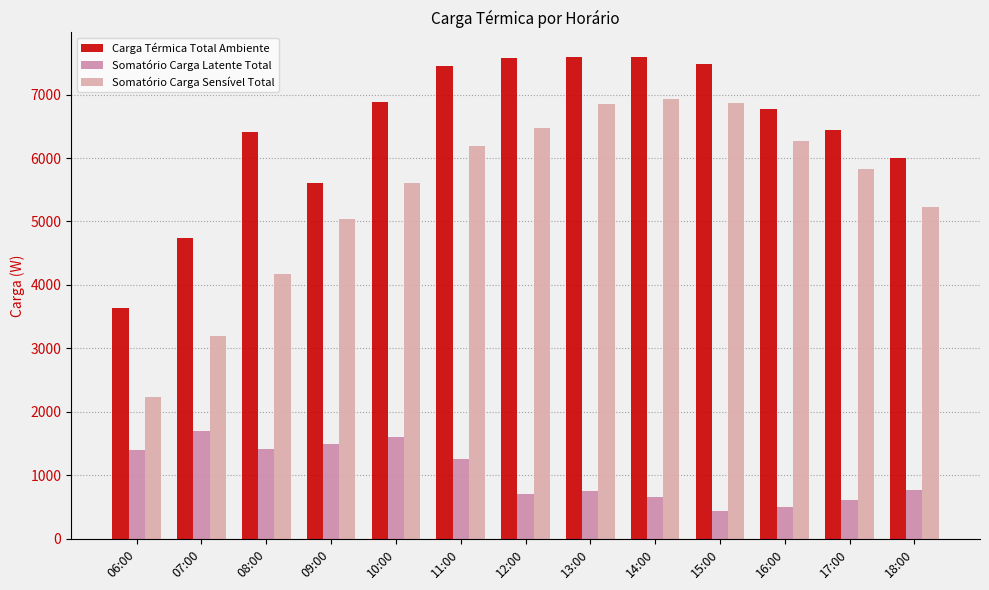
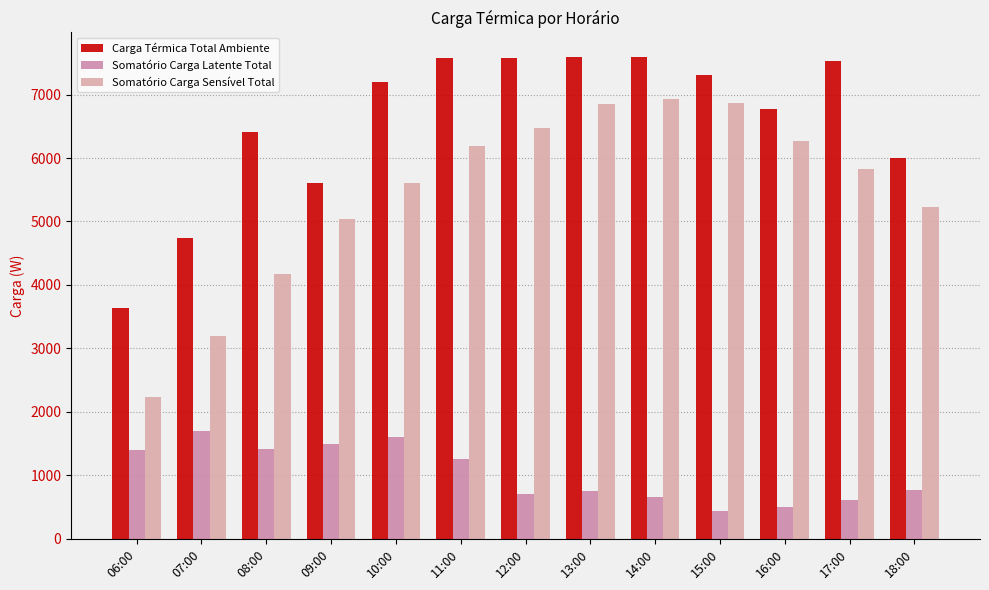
Carga Térmica Total Ambiente, 10:00: 6900 -> 7200
Carga Térmica Total Ambiente, 11:00: 7500 -> 7600
Carga Térmica Total Ambiente, 15:00: 7500 -> 7300
Carga Térmica Total Ambiente, 17:00: 6400 -> 7500
